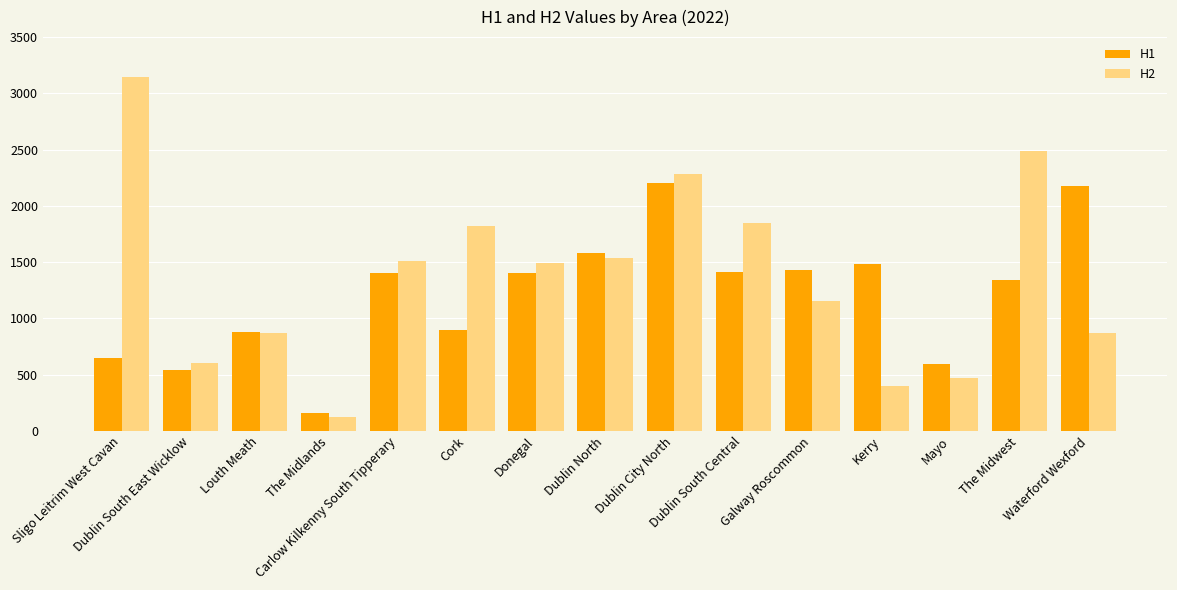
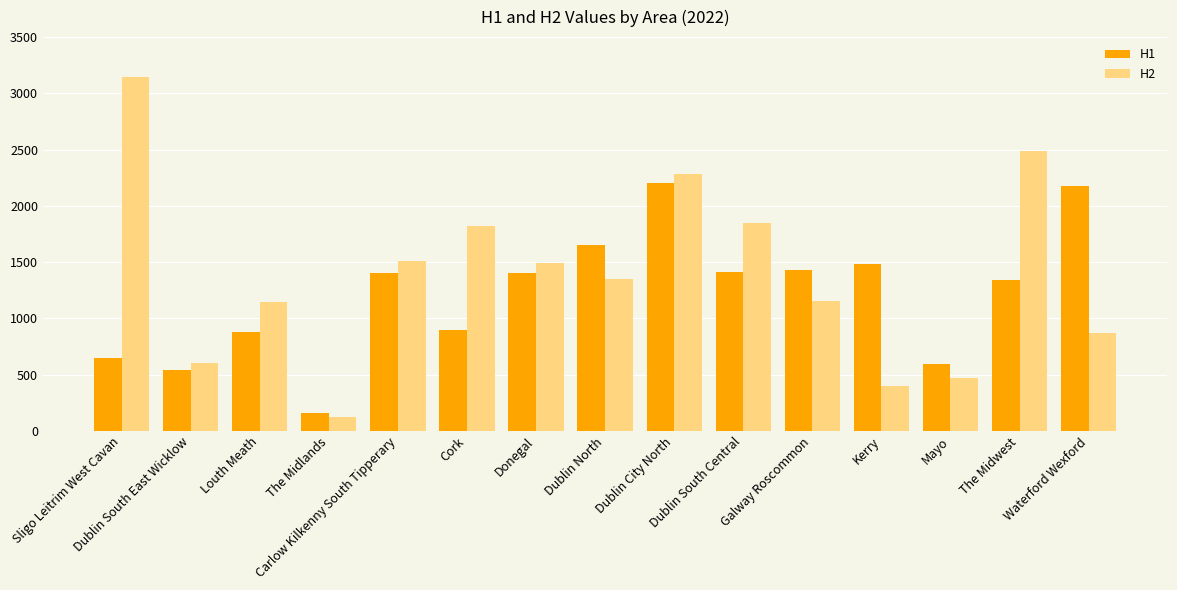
H2, Louth Meath: 870 -> 1150
H1, Dublin North: 1580 -> 1650
H2, Dublin North: 1540 -> 1350
